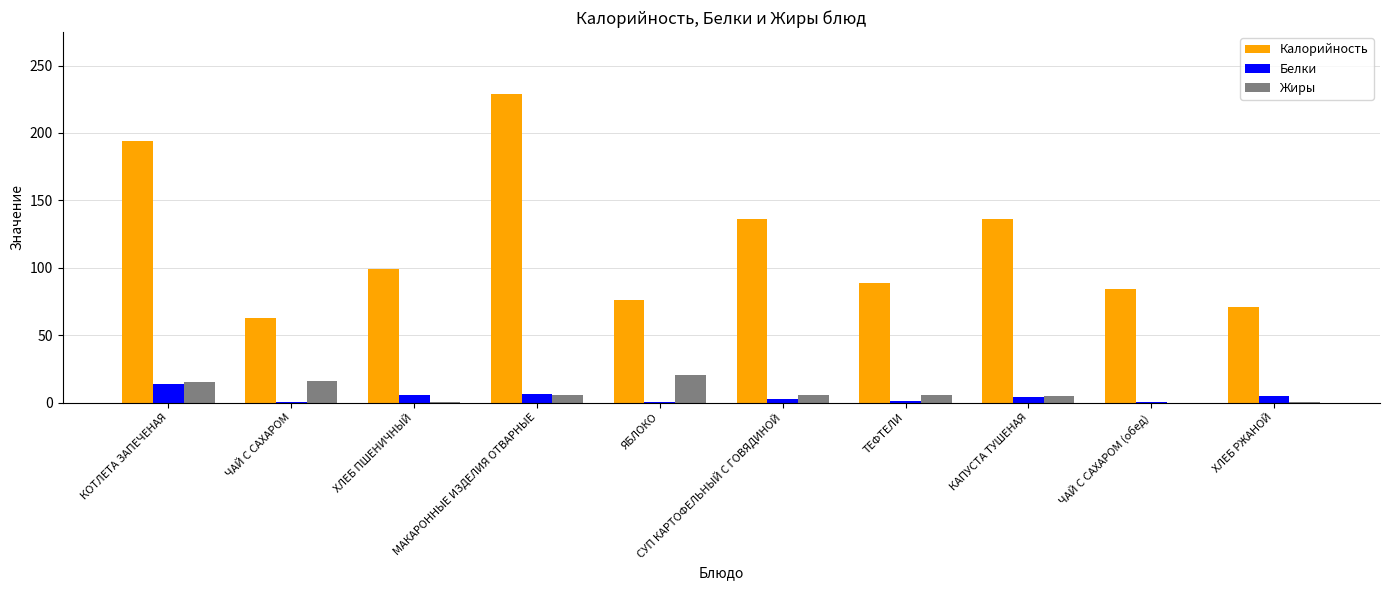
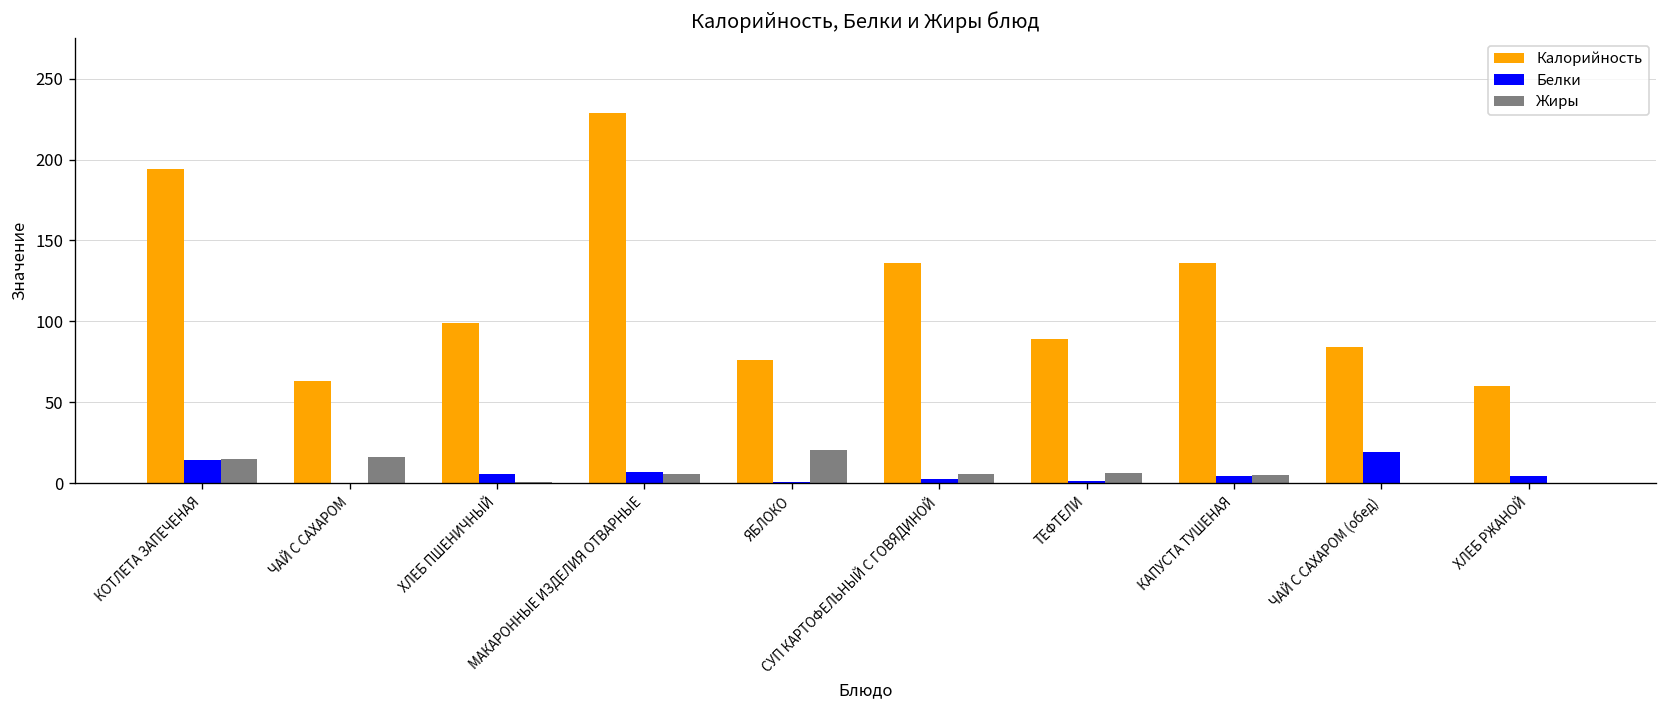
Белки, ЧАЙ С САХАРОМ (обед): 0 -> 19
Калорийность, ХЛЕБ РЖАНОЙ: 71 -> 60
